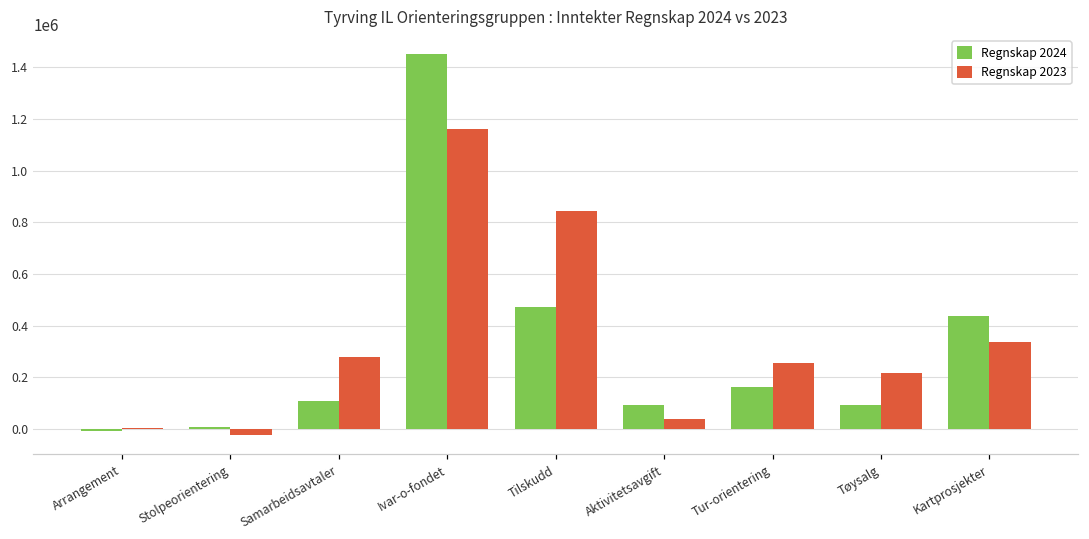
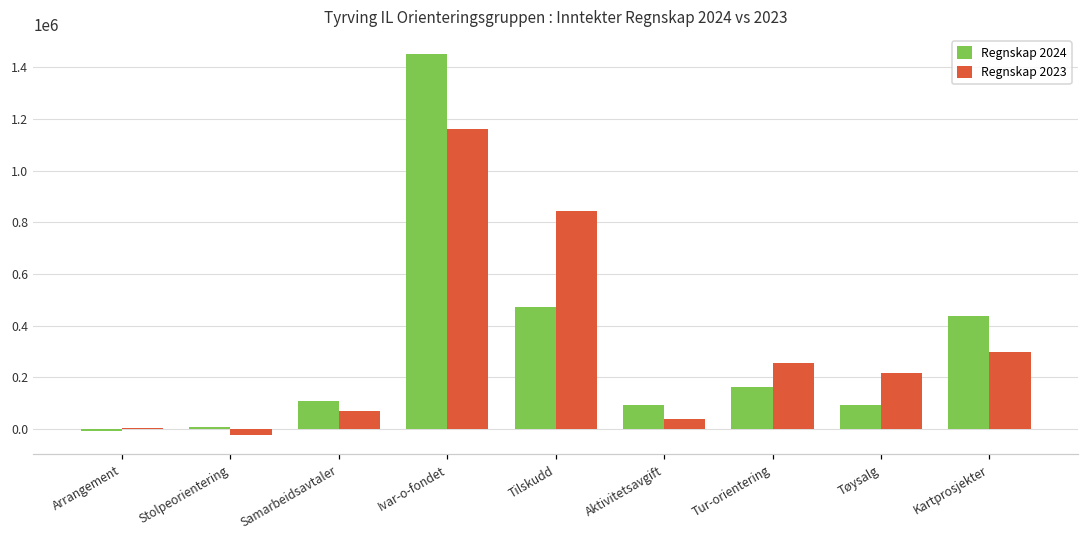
Regnskap 2023, Samarbeidsavtaler: 280000 -> 70000
Regnskap 2023, Kartprosjekter: 340000 -> 300000
